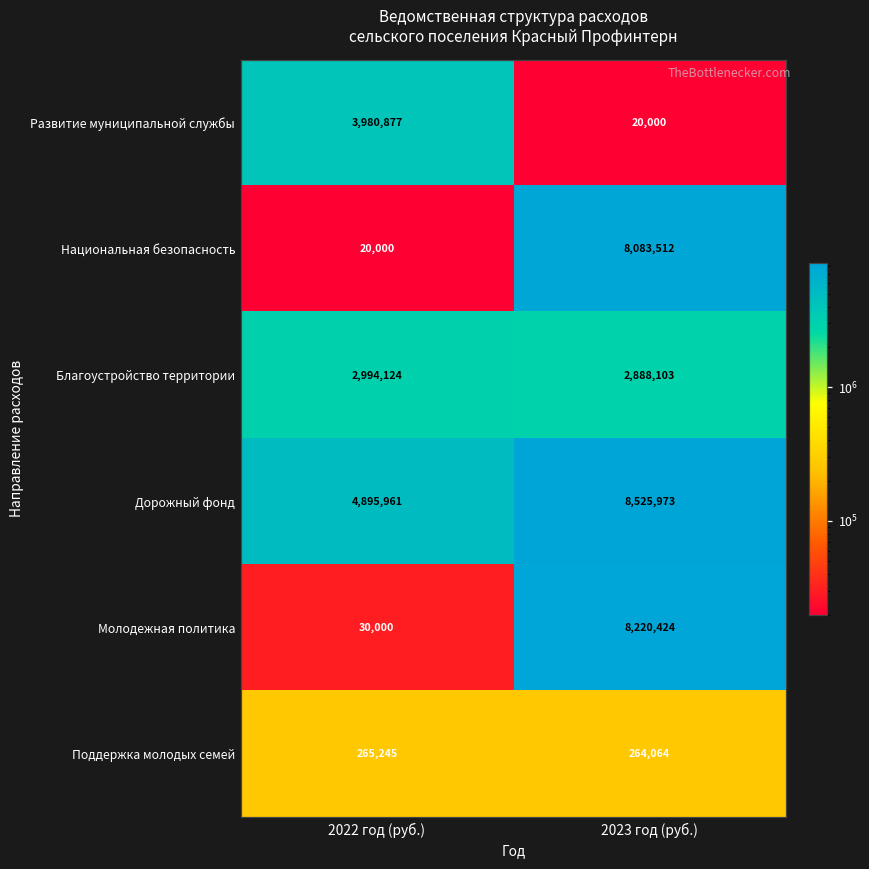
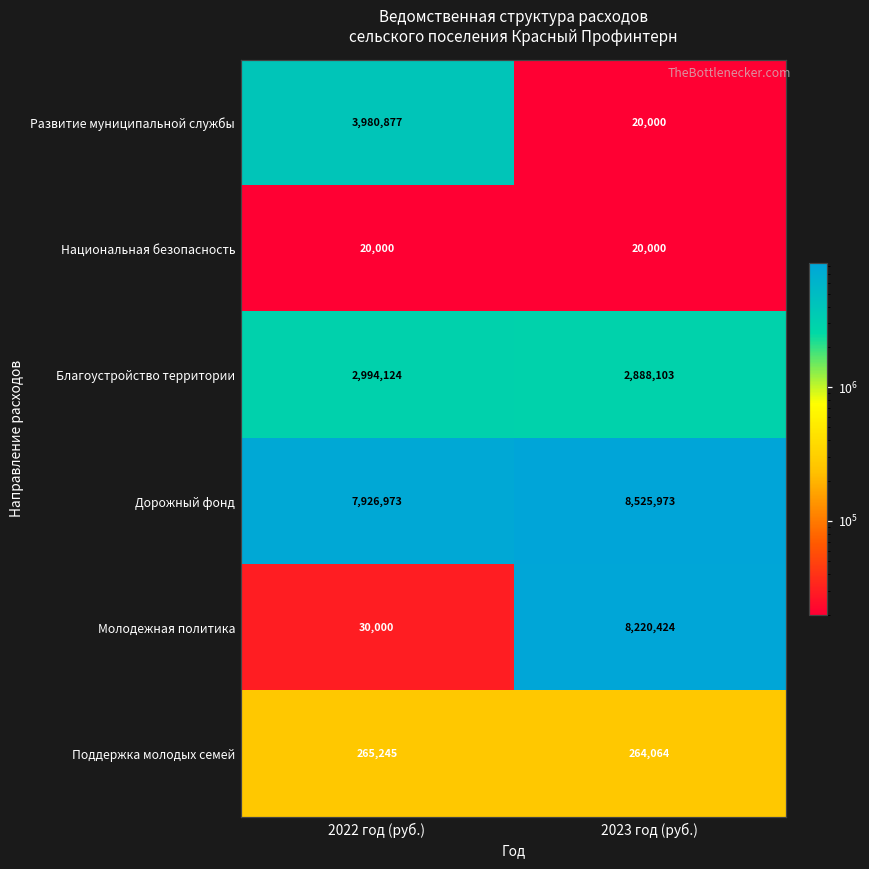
Национальная безопасность, 2023 год (руб.): 8,083,512 -> 20,000
Дорожный фонд, 2022 год (руб.): 4,895,961 -> 7,926,973
